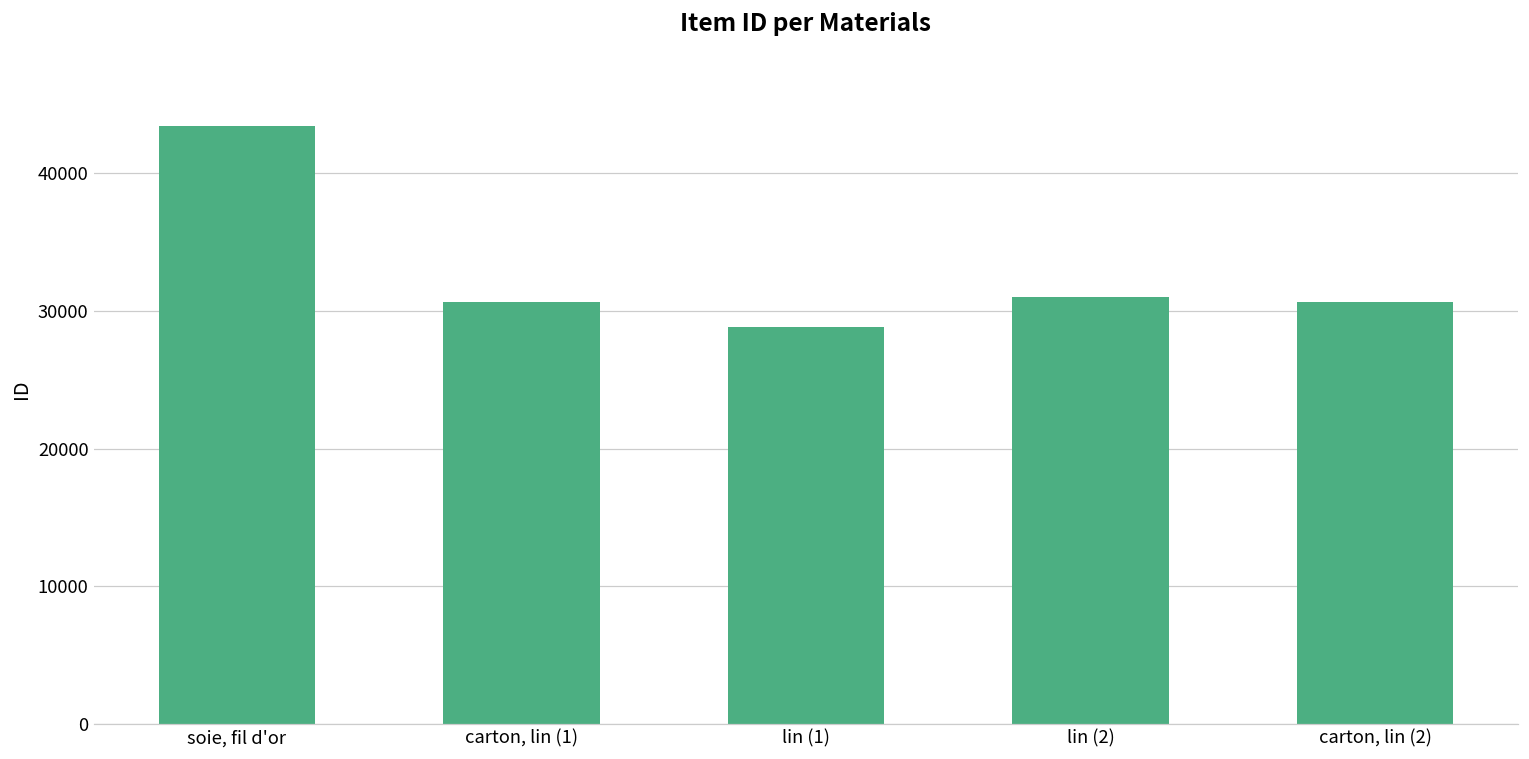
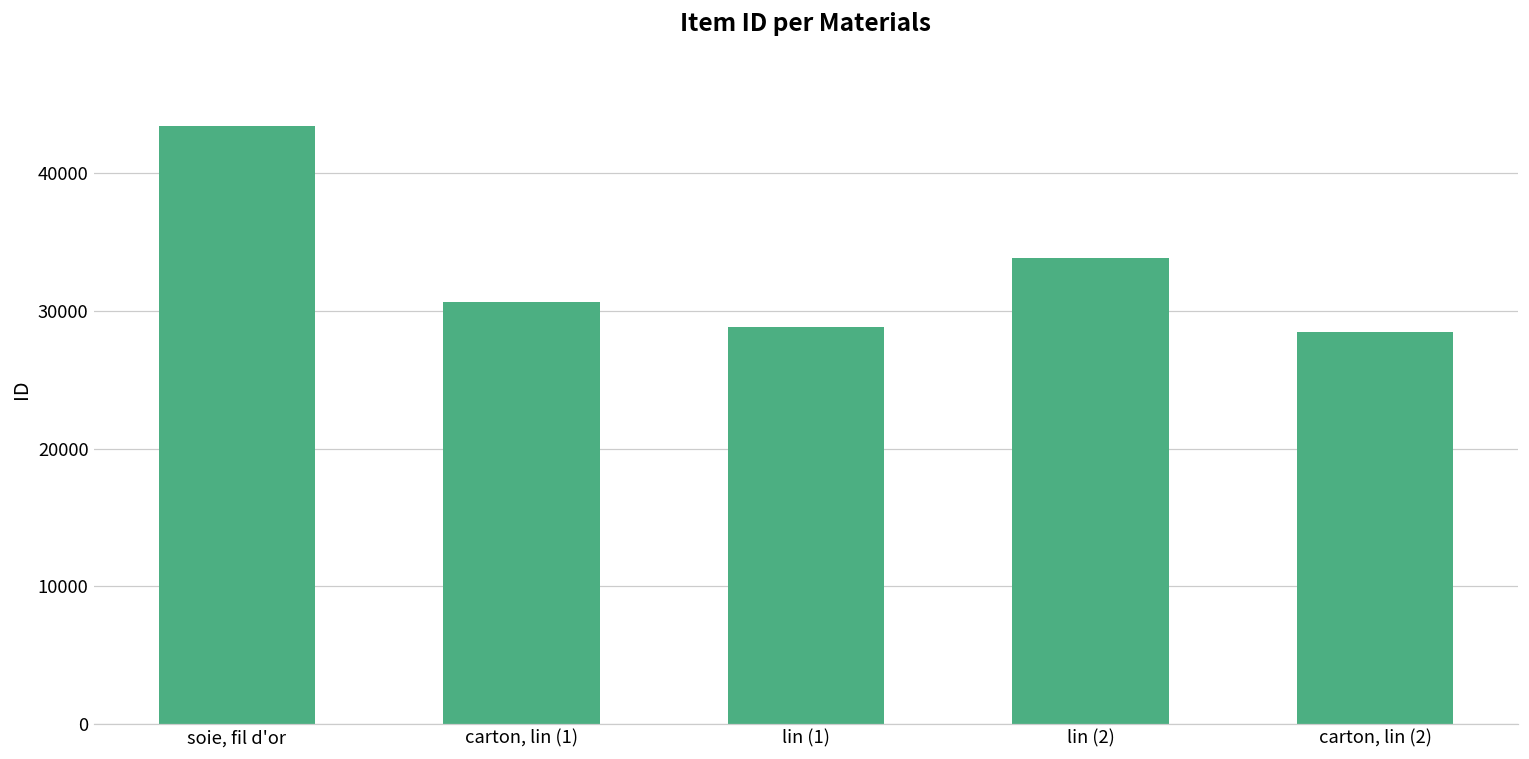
lin (2): 31000 -> 33900
carton, lin (2): 30600 -> 28500
